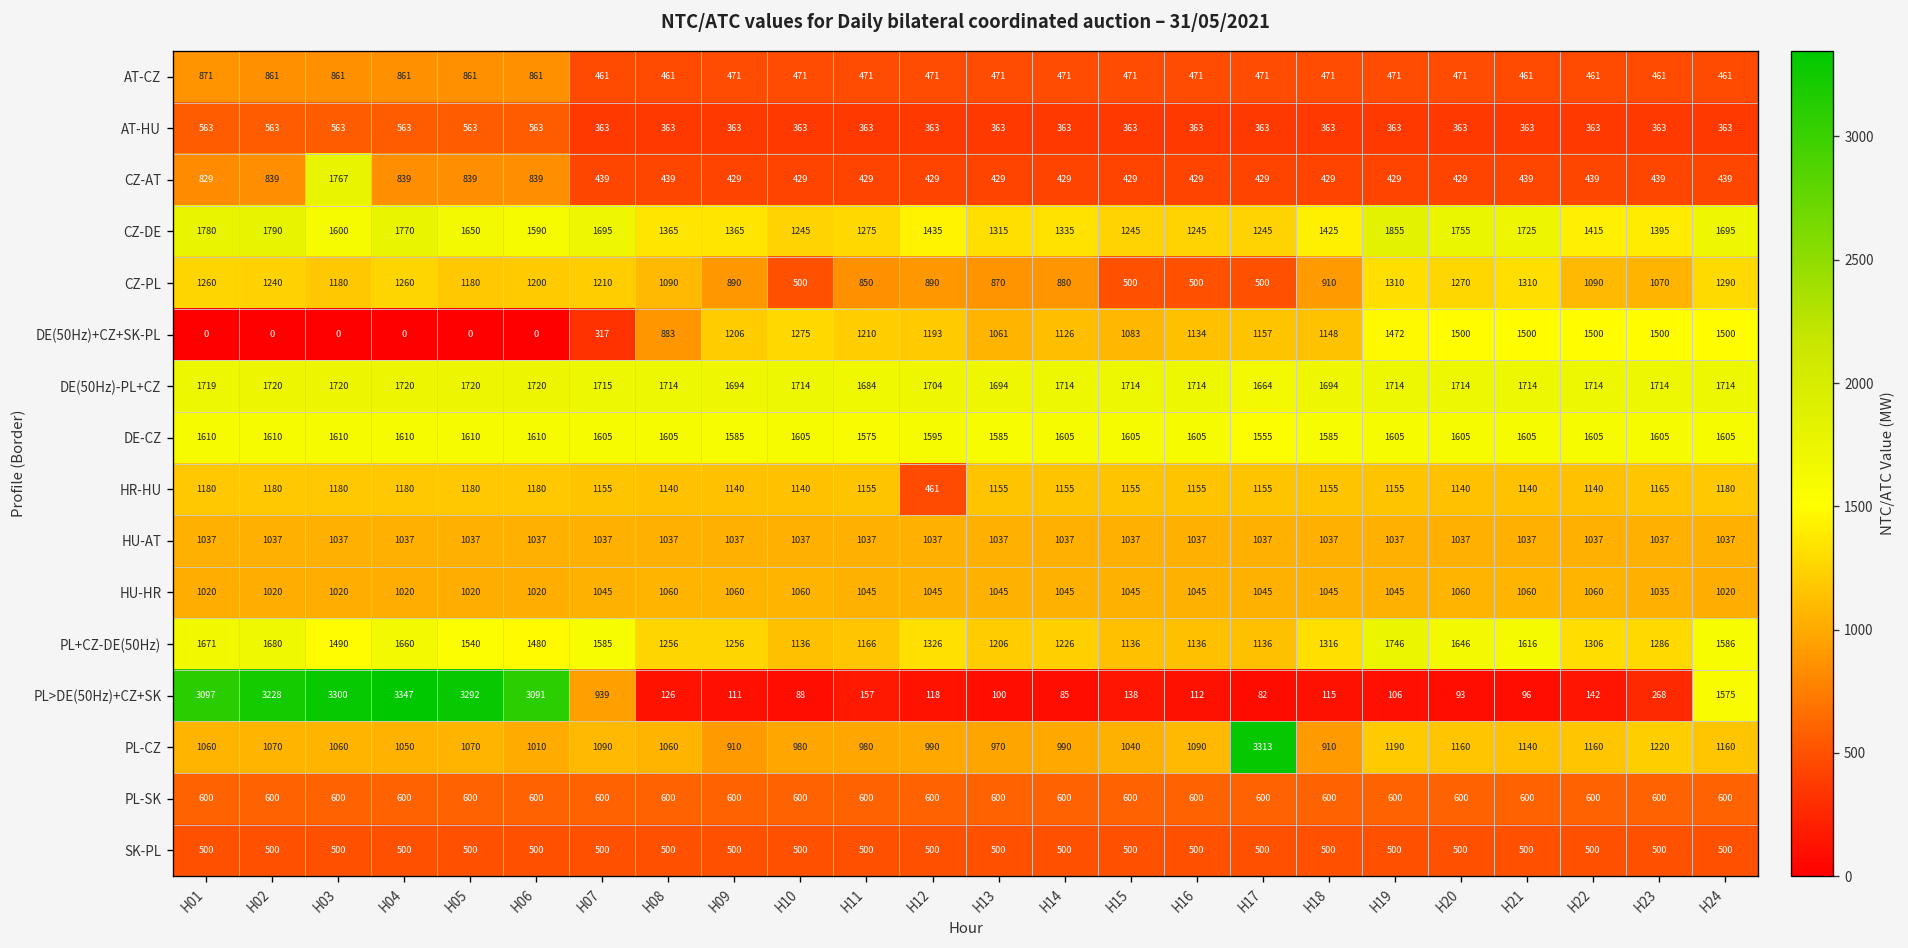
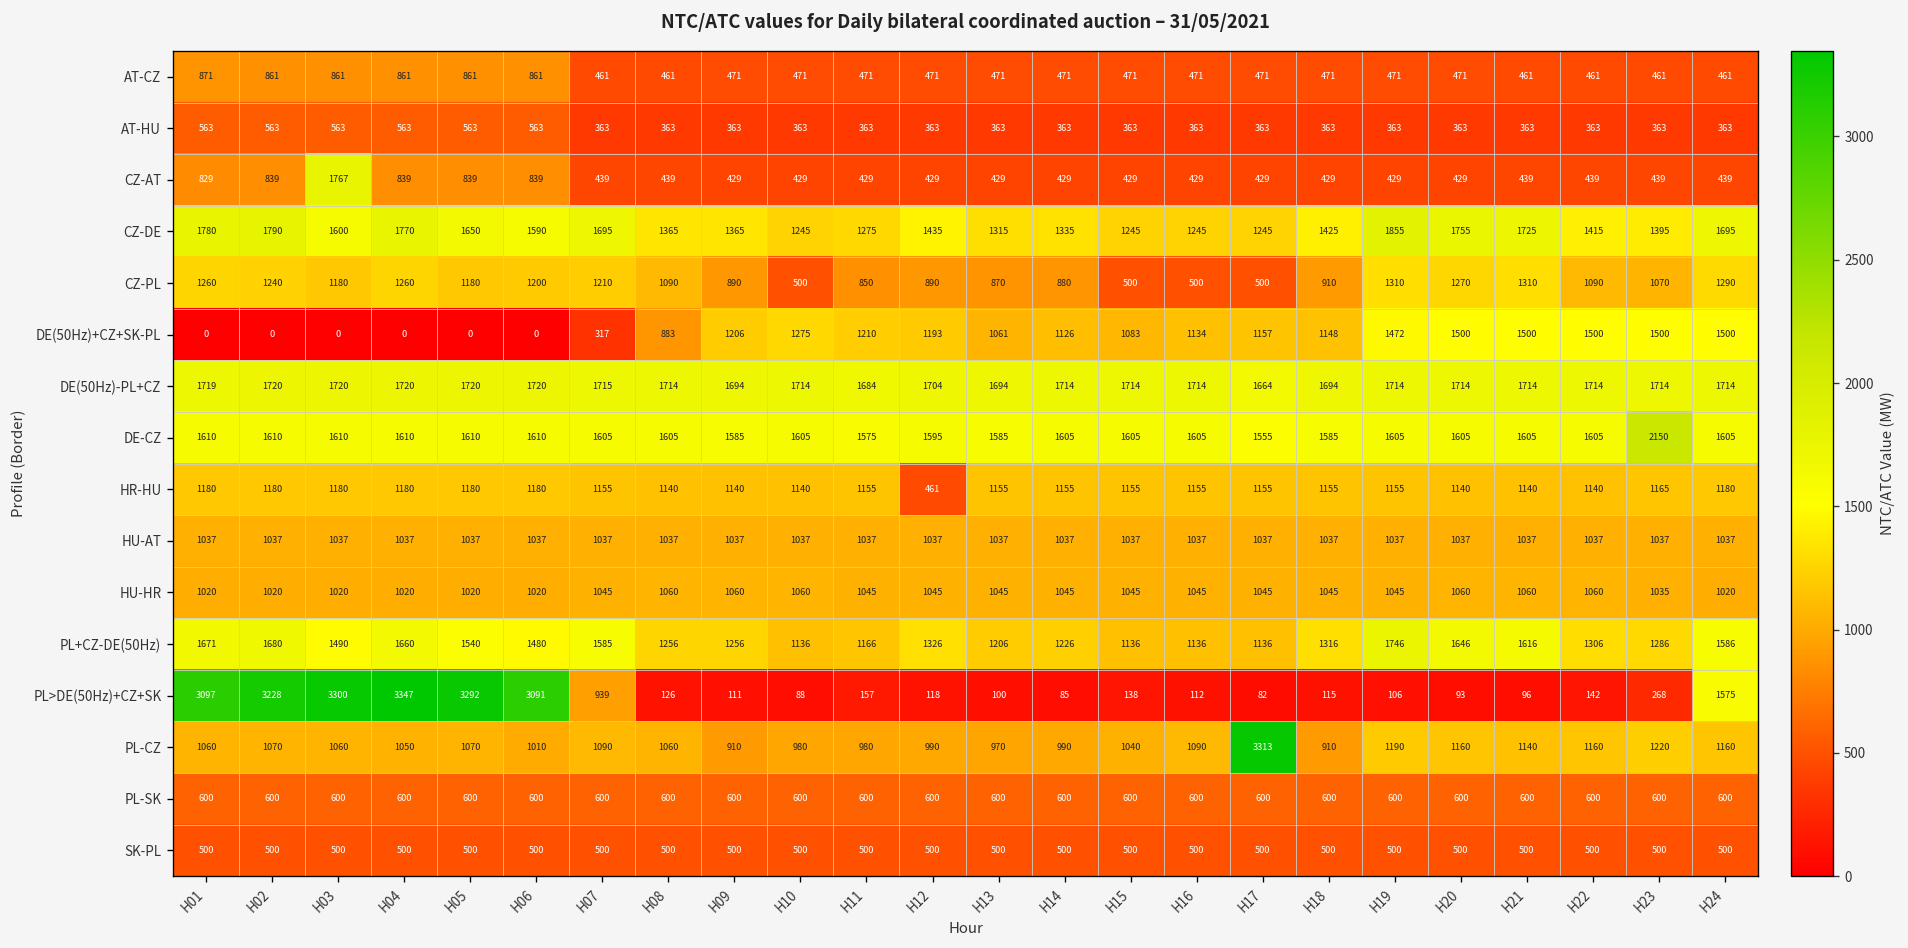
DE-CZ, H23: 1605 -> 2150
